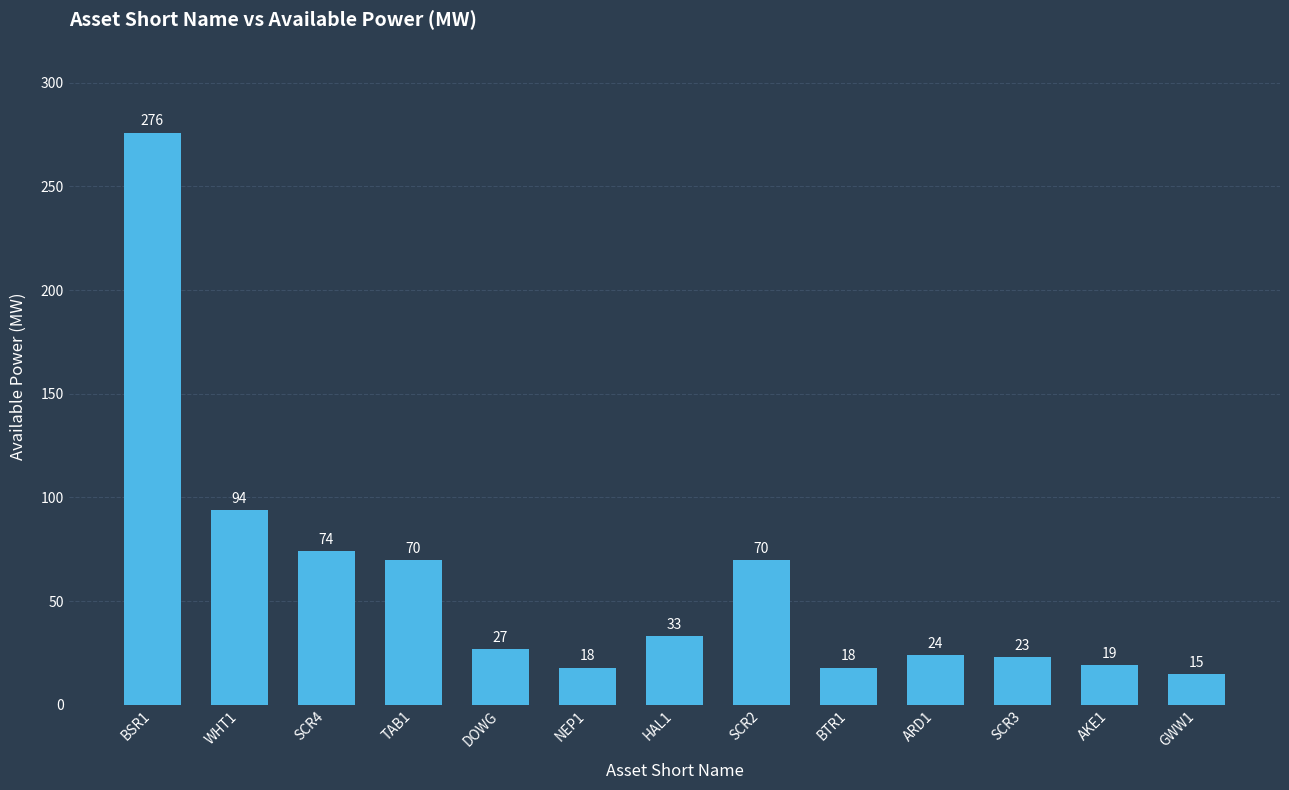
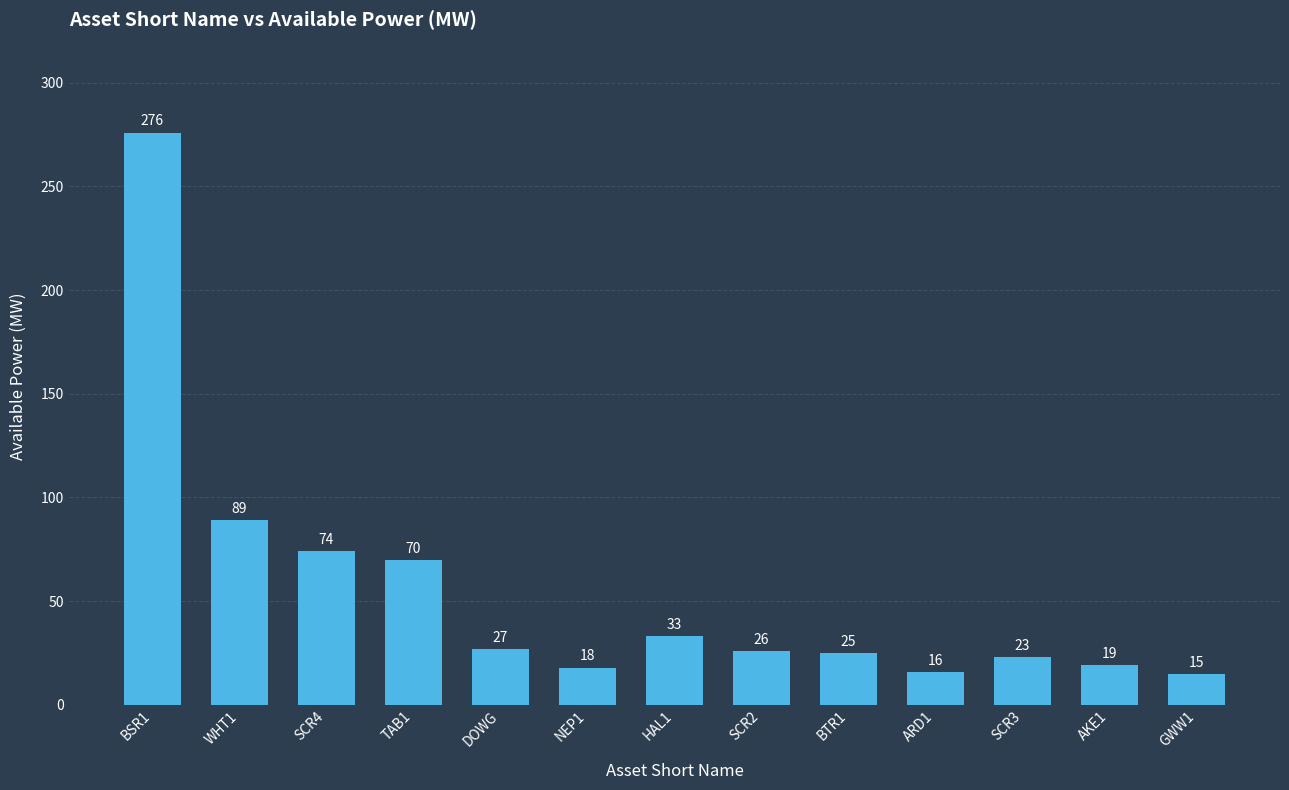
WHT1: 94 -> 89
SCR2: 70 -> 26
BTR1: 18 -> 25
ARD1: 24 -> 16
